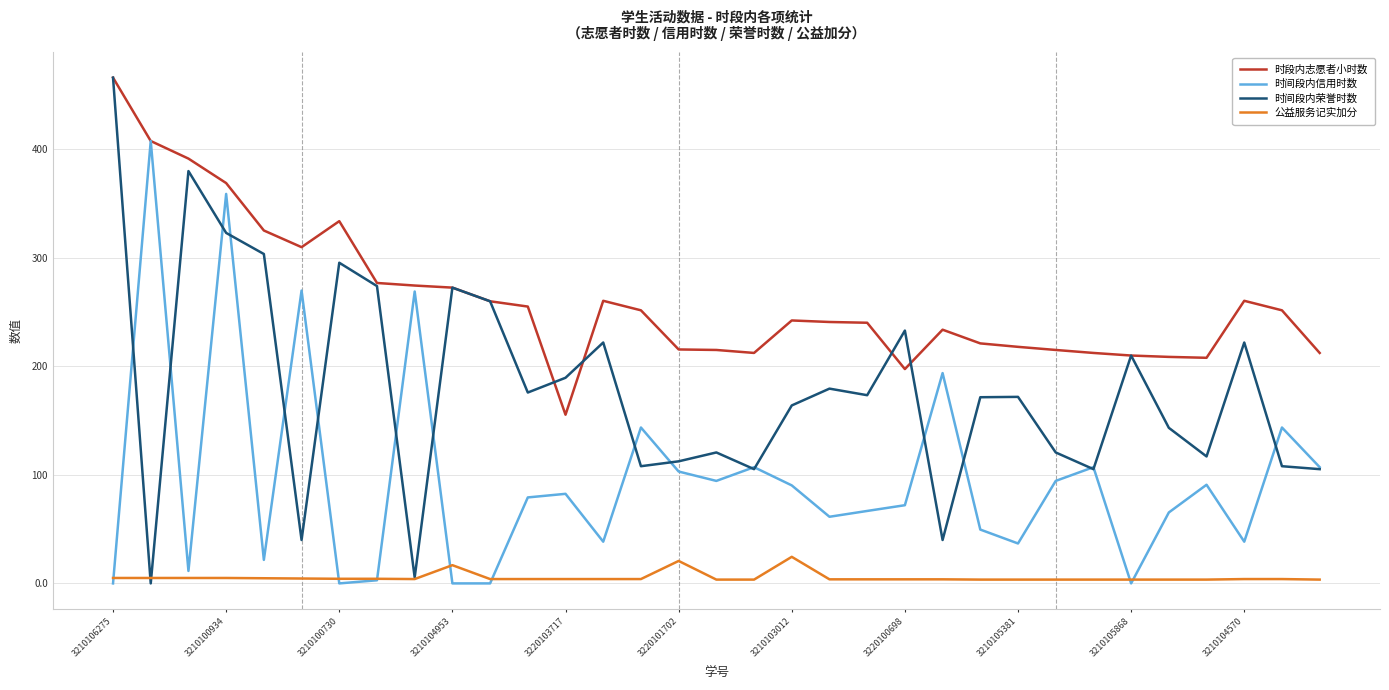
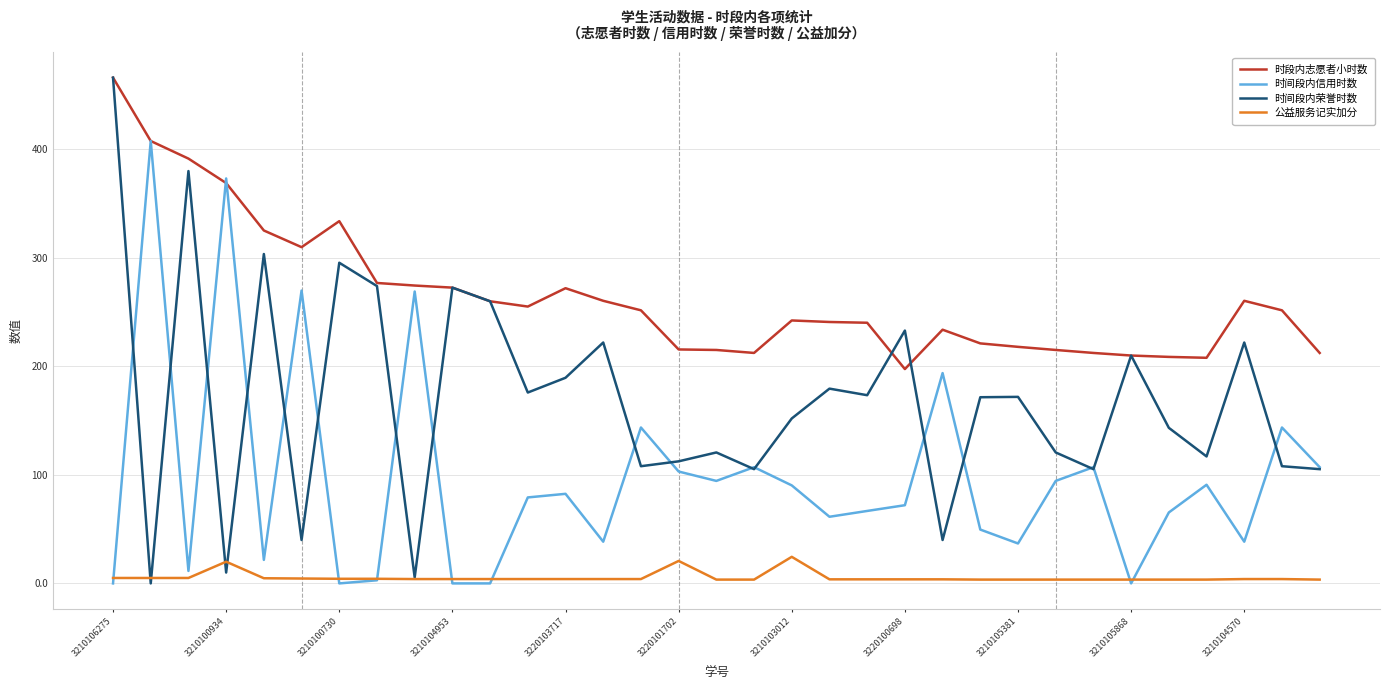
时间段内信用时数, 3210100934: 359 -> 373
时间段内荣誉时数, 3210100934: 323 -> 10
公益服务记实加分, 3210100934: 5 -> 20
公益服务记实加分, 3210104953: 17 -> 4
时段内志愿者小时数, 3220103717: 155 -> 272
时间段内荣誉时数, 3210103012: 164 -> 152
